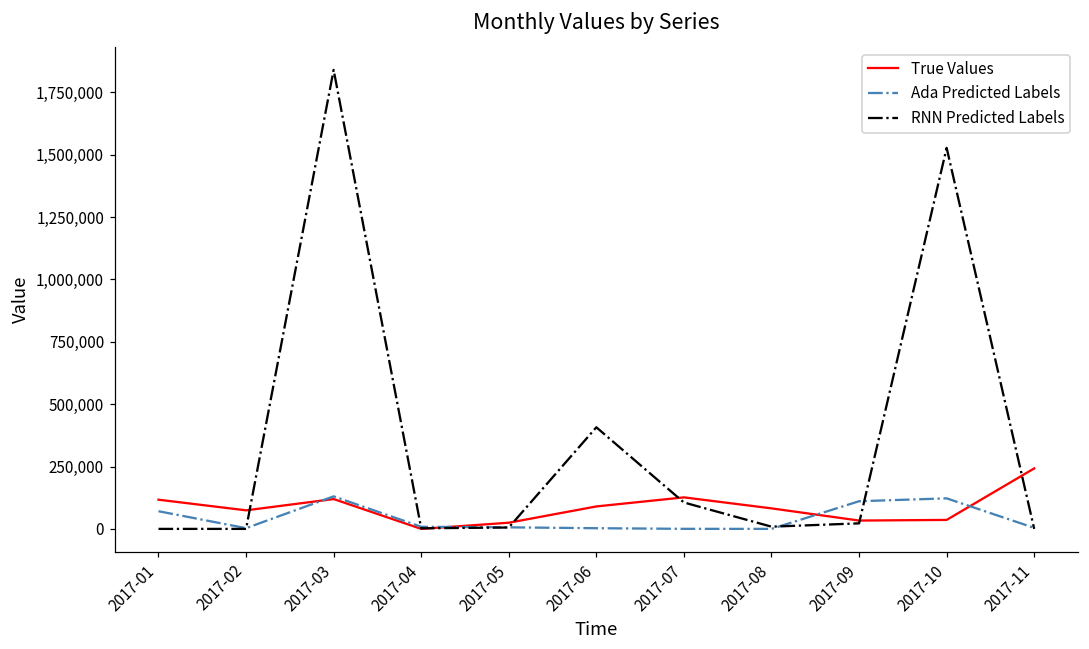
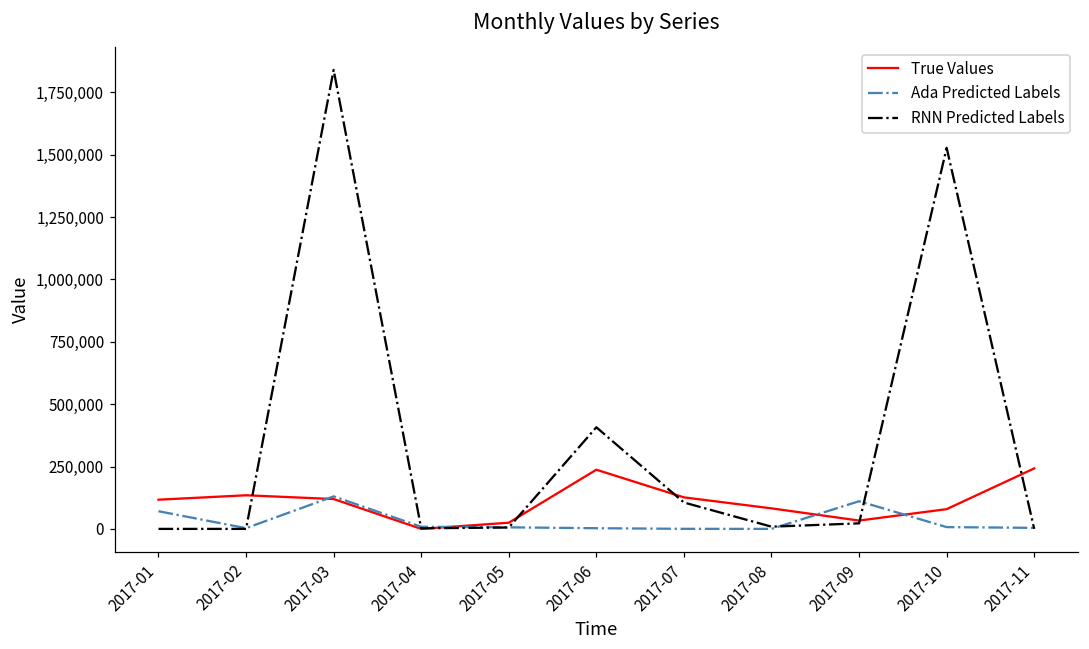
True Values, 2017-02: 70,000 -> 130,000
True Values, 2017-06: 90,000 -> 240,000
True Values, 2017-10: 40,000 -> 80,000
Ada Predicted Labels, 2017-10: 120,000 -> 10,000
